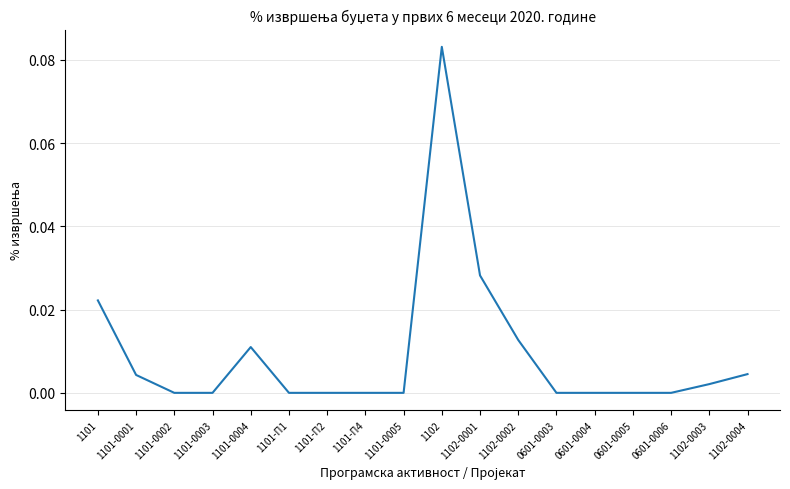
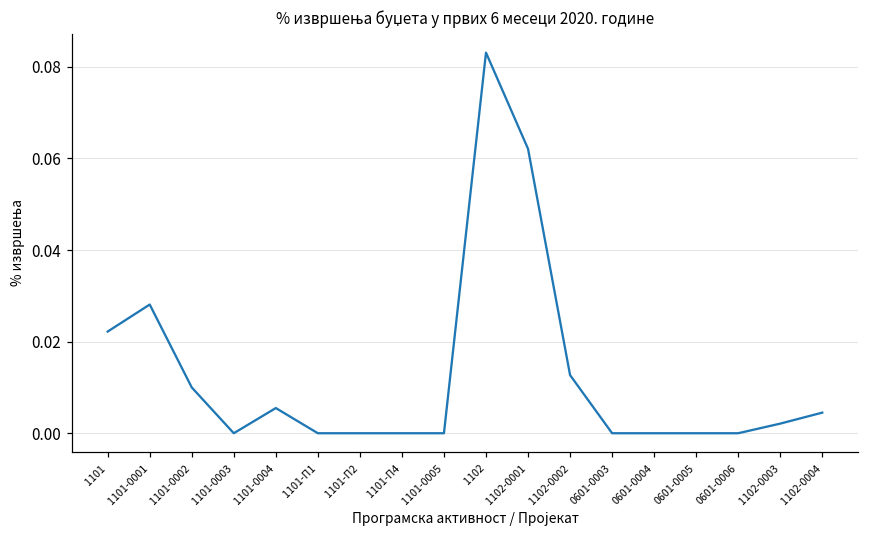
1101-0001: 0.004 -> 0.028
1101-0002: 0.00 -> 0.01
1101-0004: 0.011 -> 0.006
1102-0001: 0.028 -> 0.062
